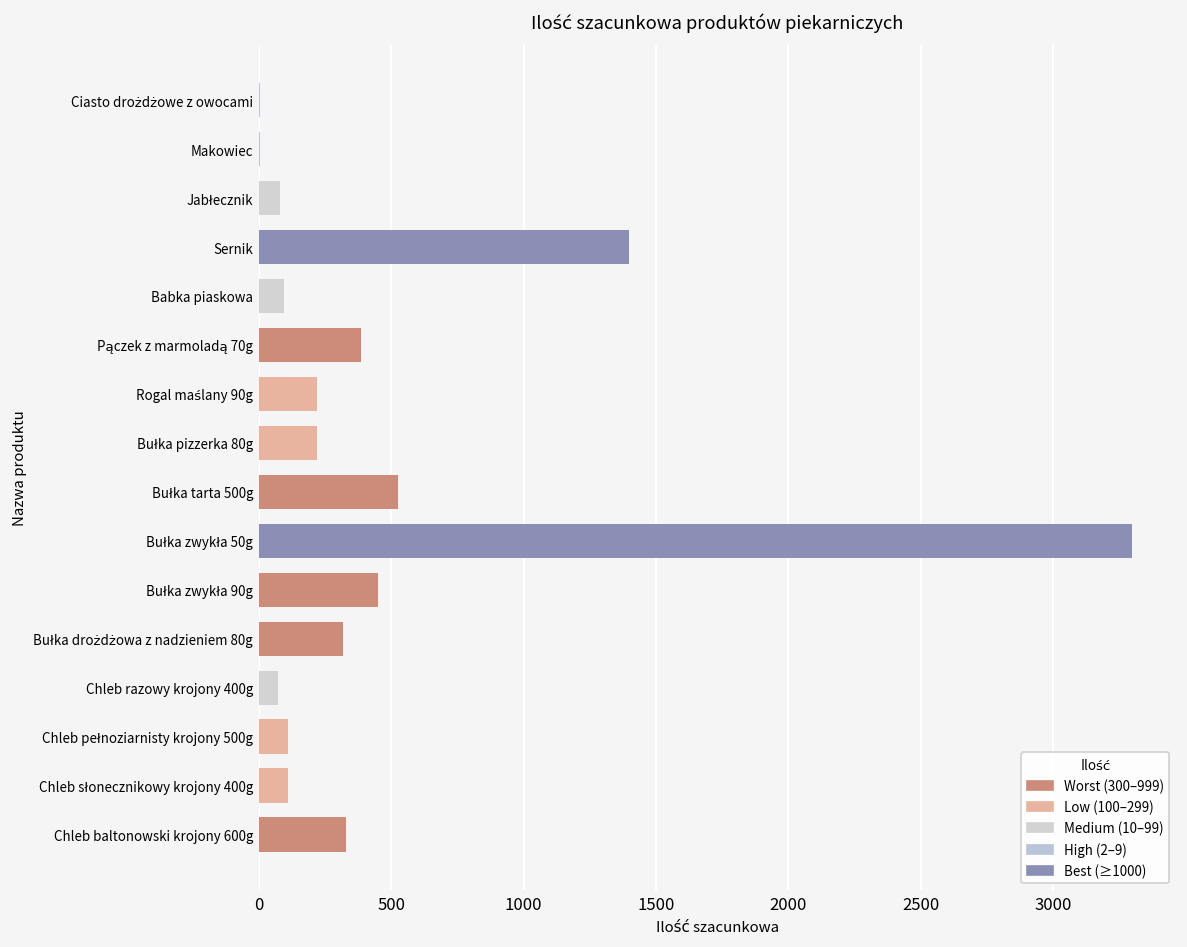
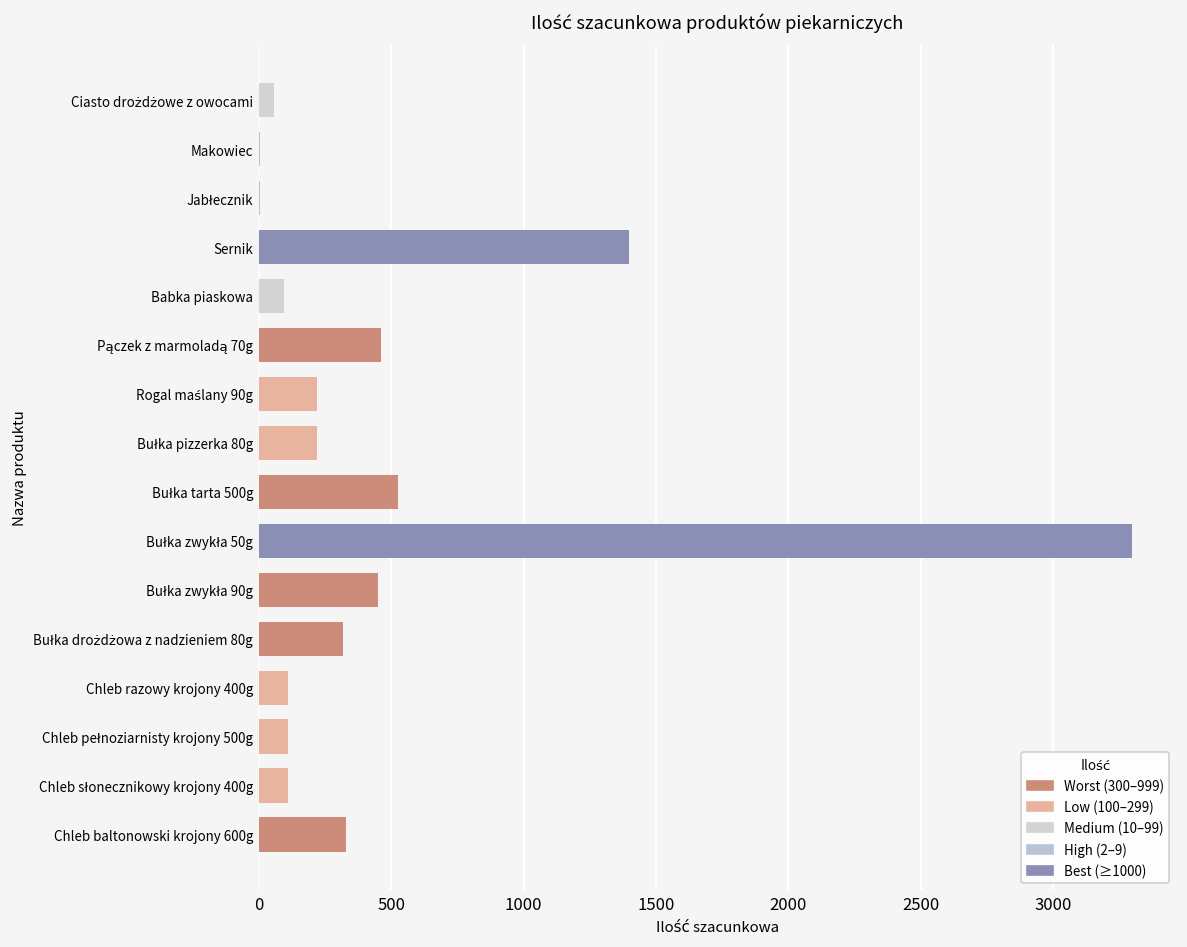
Ciasto drożdżowe z owocami: 0 -> 60
Jabłecznik: 80 -> 0
Pączek z marmoladą 70g: 390 -> 460
Chleb razowy krojony 400g: 70 -> 110
